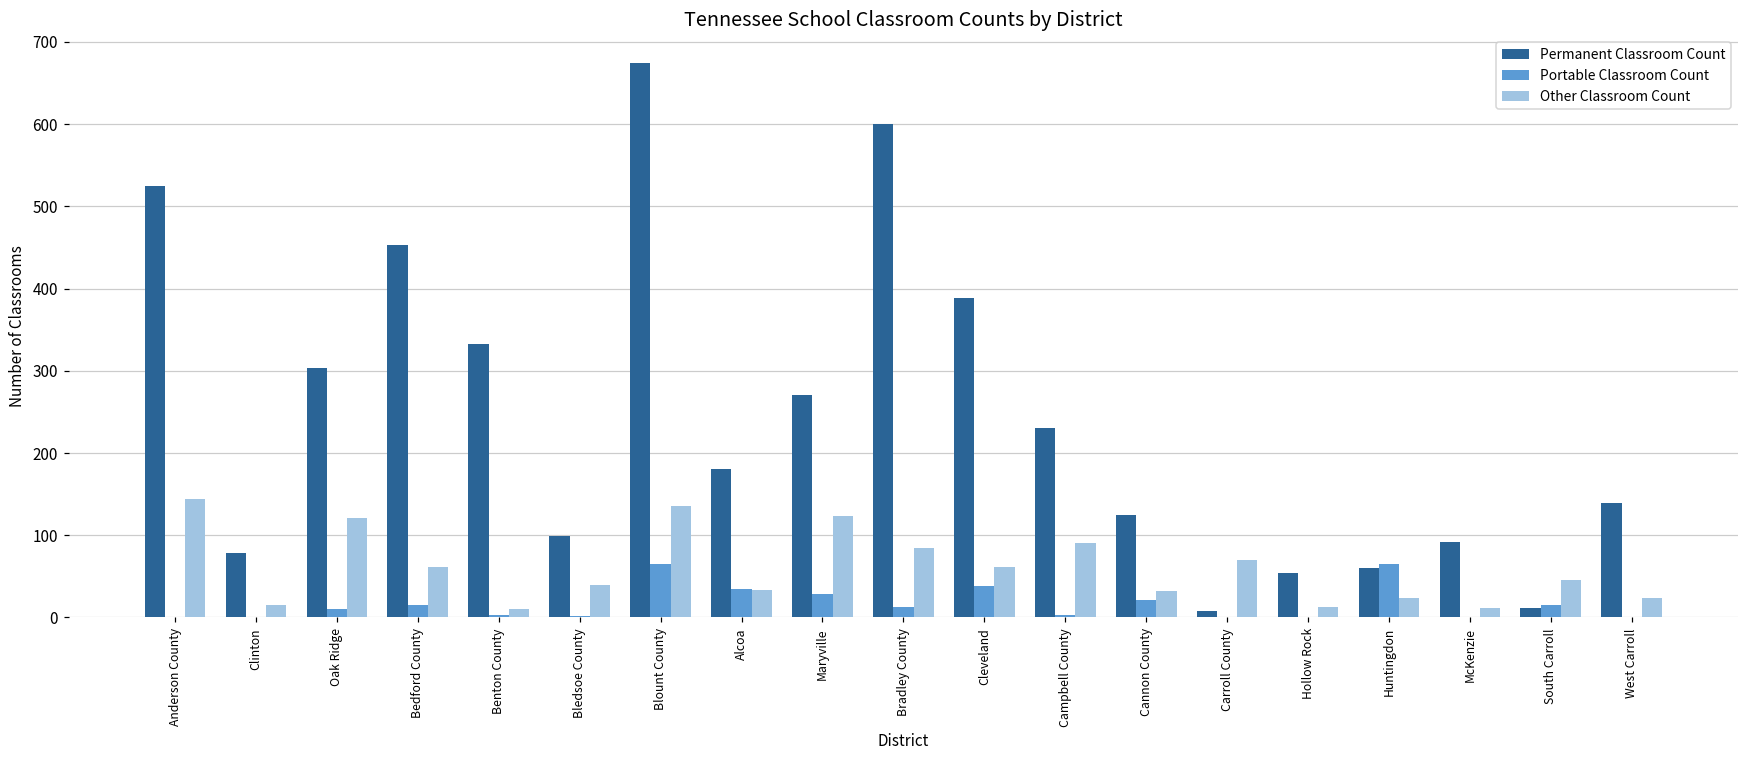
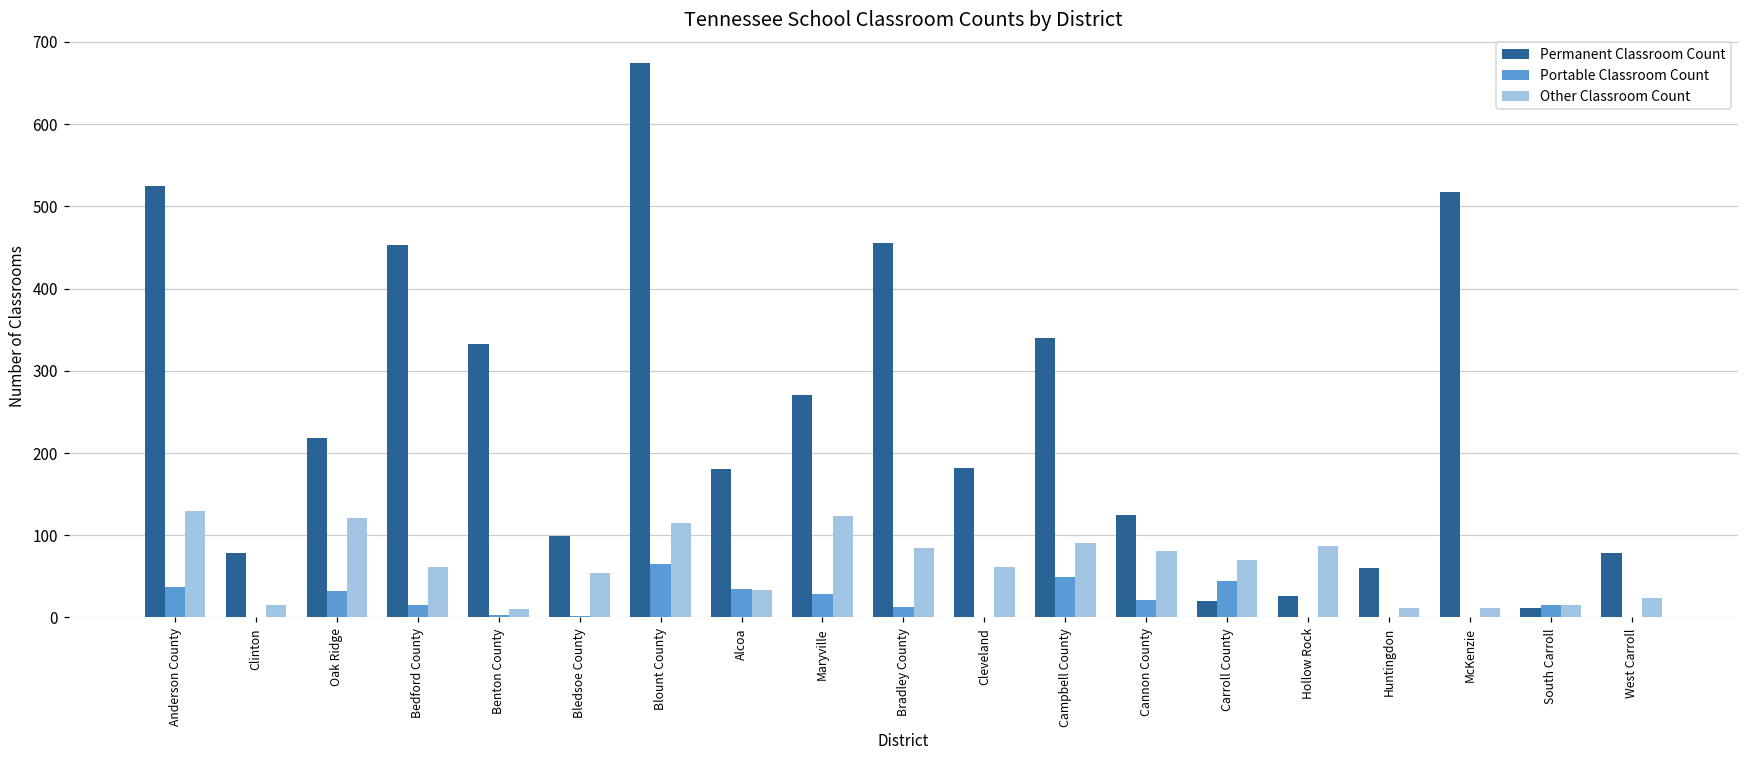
Portable Classroom Count, Anderson County: 0 -> 40
Other Classroom Count, Anderson County: 140 -> 130
Permanent Classroom Count, Oak Ridge: 300 -> 220
Portable Classroom Count, Oak Ridge: 10 -> 30
Other Classroom Count, Bledsoe County: 40 -> 50
Other Classroom Count, Blount County: 140 -> 120
Permanent Classroom Count, Bradley County: 600 -> 460
Permanent Classroom Count, Cleveland: 390 -> 180
Portable Classroom Count, Cleveland: 40 -> 0
Permanent Classroom Count, Campbell County: 230 -> 340
Portable Classroom Count, Campbell County: 0 -> 50
Other Classroom Count, Cannon County: 30 -> 80
Permanent Classroom Count, Carroll County: 10 -> 20
Portable Classroom Count, Carroll County: 0 -> 40
Permanent Classroom Count, Hollow Rock: 50 -> 30
Other Classroom Count, Hollow Rock: 10 -> 90
Portable Classroom Count, Huntingdon: 70 -> 0
Other Classroom Count, Huntingdon: 20 -> 10
Permanent Classroom Count, McKenzie: 90 -> 520
Other Classroom Count, South Carroll: 50 -> 20
Permanent Classroom Count, West Carroll: 140 -> 80
